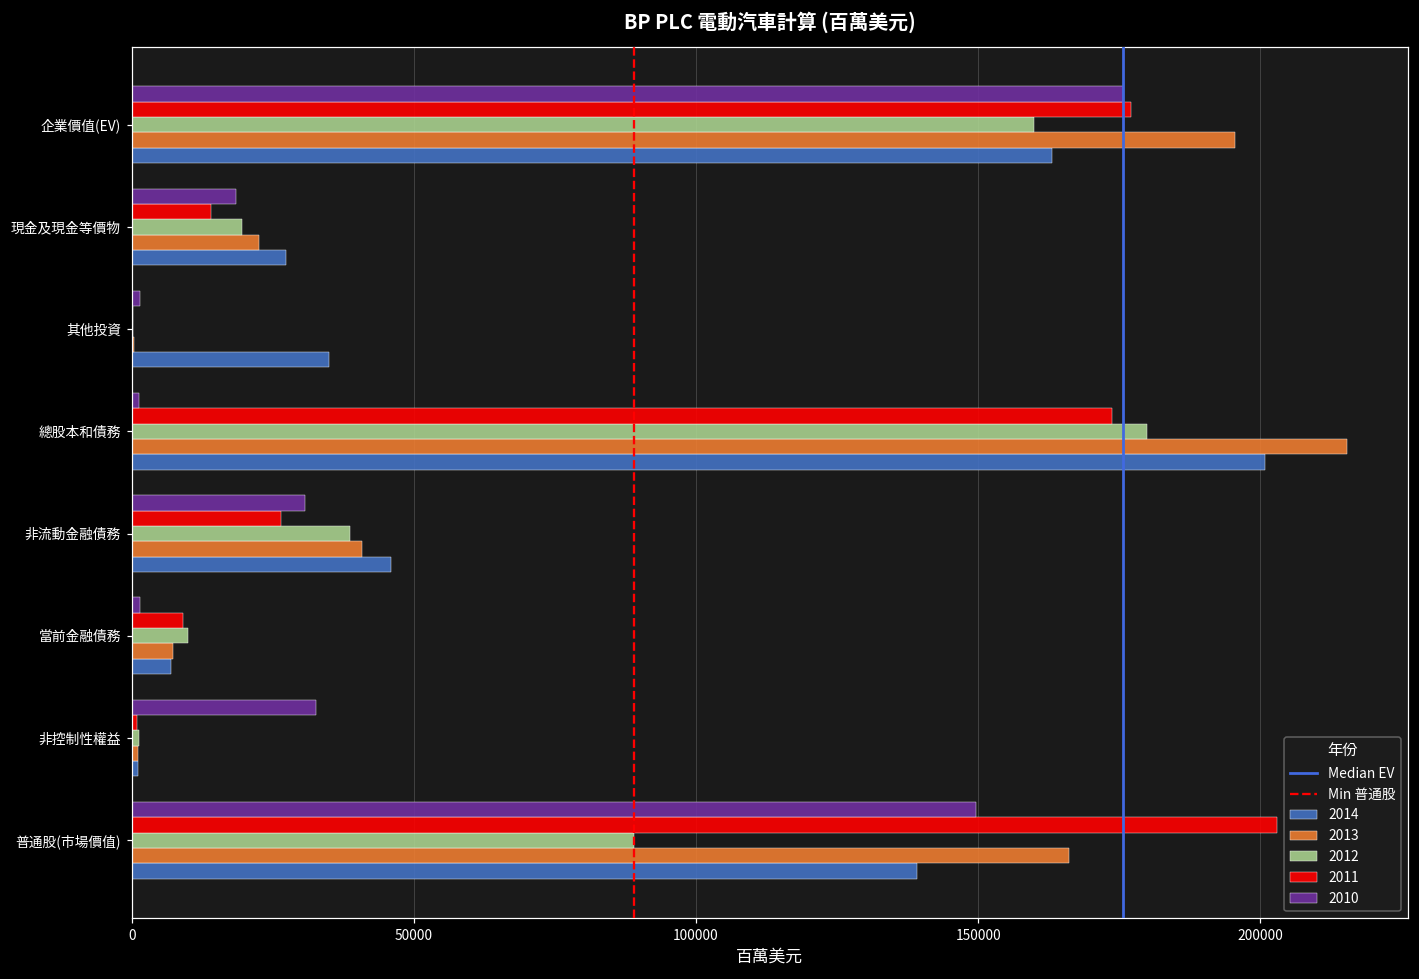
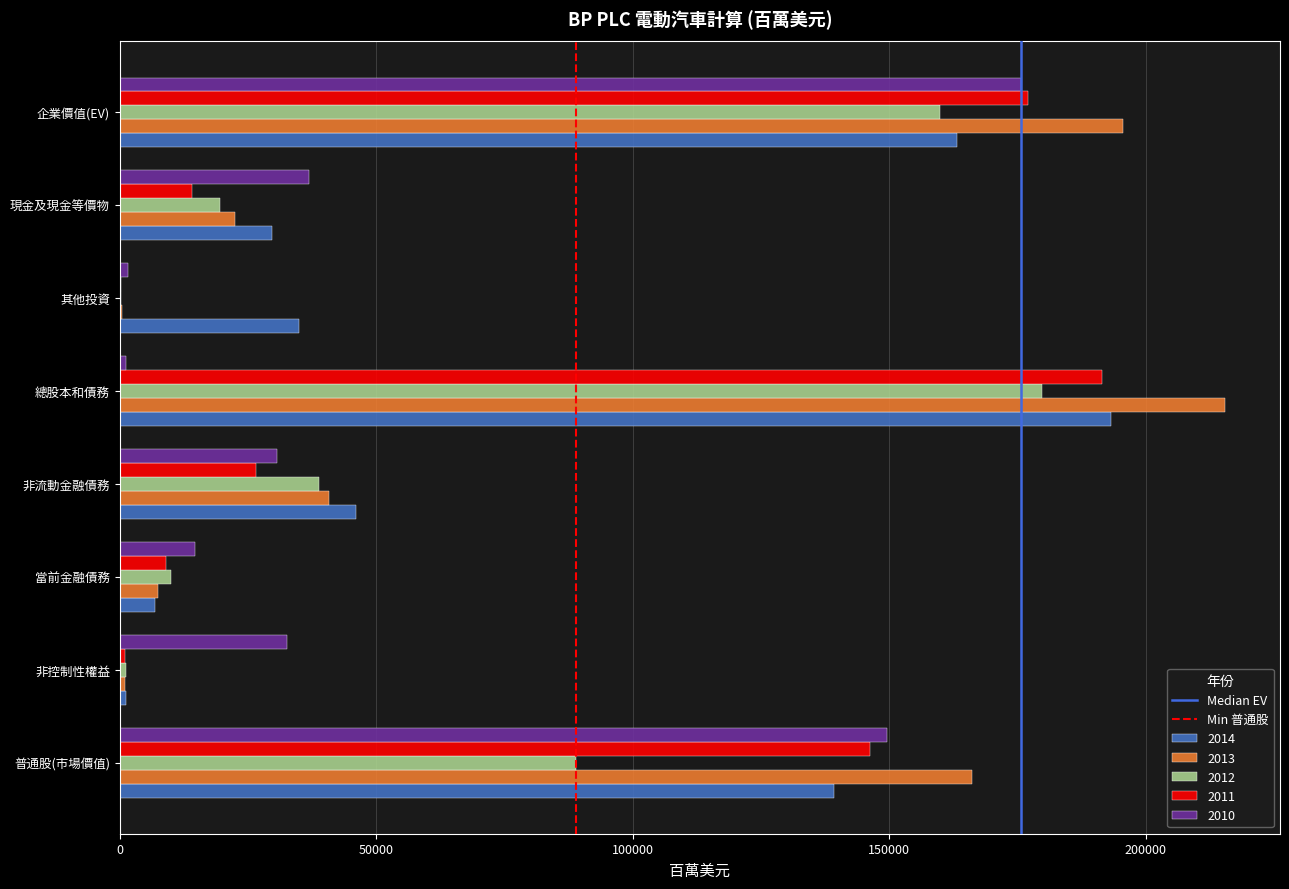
2010, 現金及現金等價物: 19000 -> 37000
2014, 現金及現金等價物: 27000 -> 30000
2011, 總股本和債務: 174000 -> 191000
2014, 總股本和債務: 201000 -> 193000
2010, 當前金融債務: 2000 -> 15000
2011, 普通股(市場價值): 203000 -> 146000
